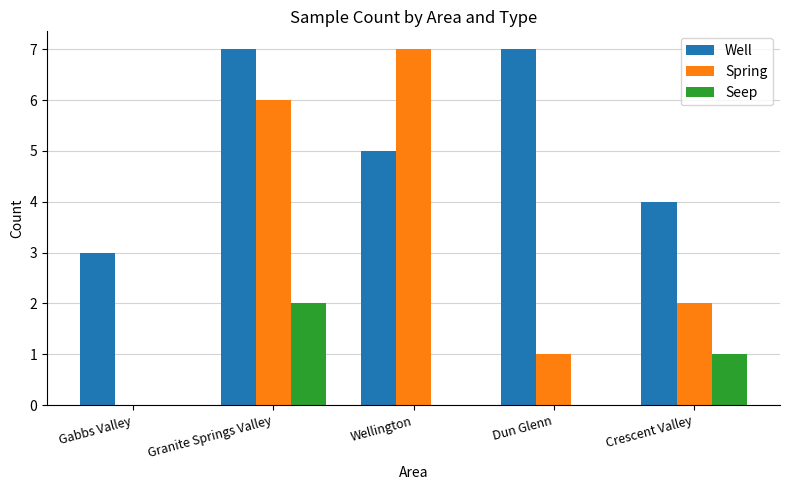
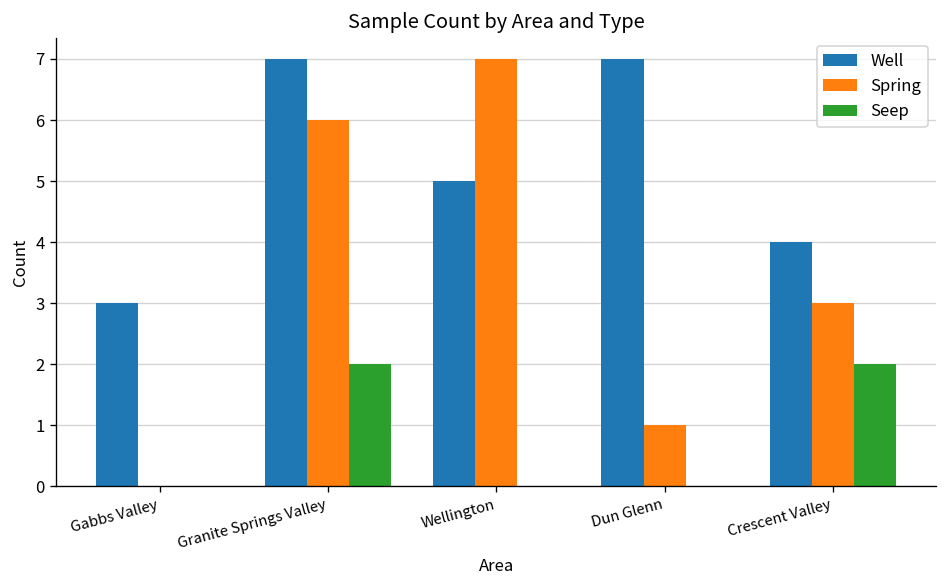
Spring, Crescent Valley: 2 -> 3
Seep, Crescent Valley: 1 -> 2
